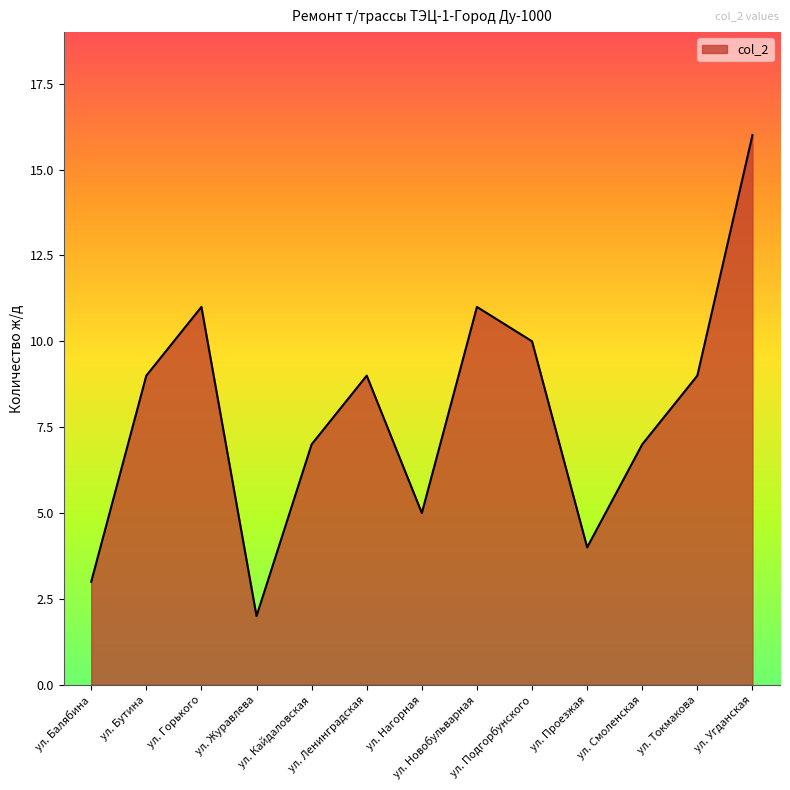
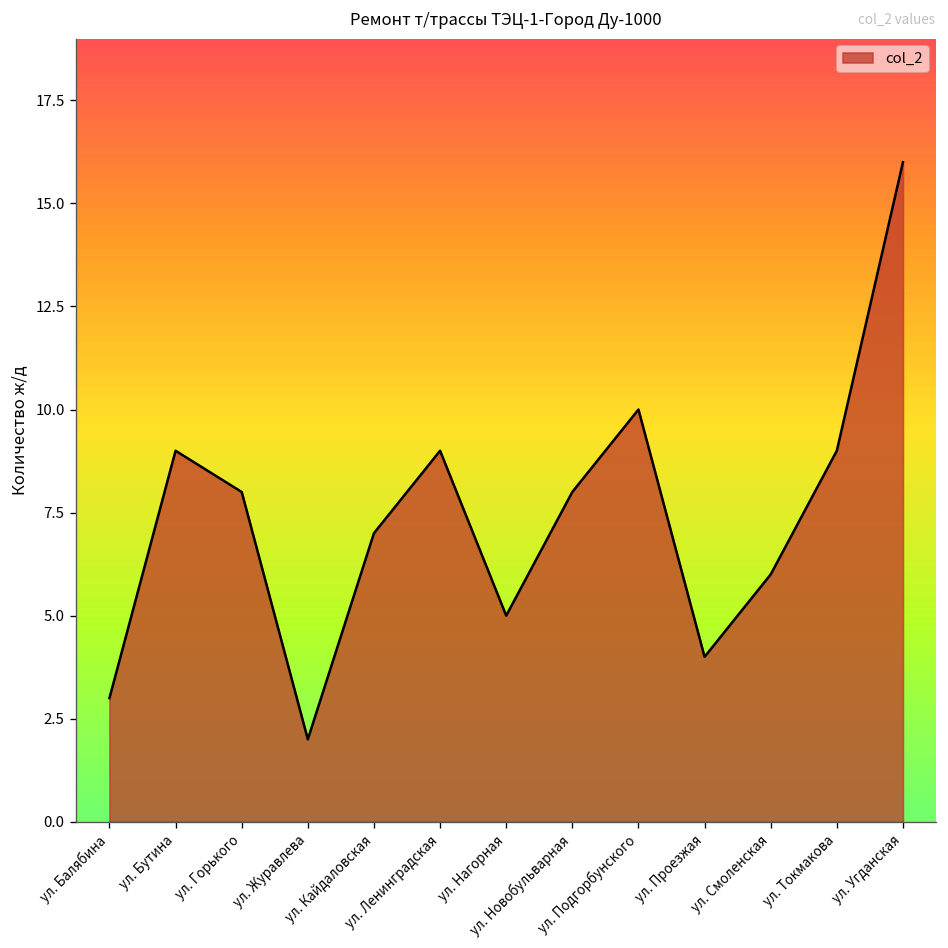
ул. Горького: 11 -> 8
ул. Новобульварная: 11 -> 8
ул. Смоленская: 7 -> 6
